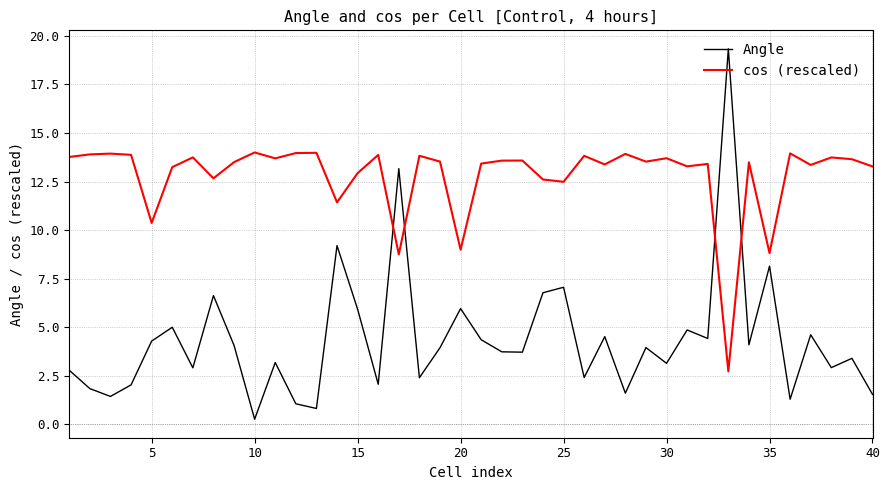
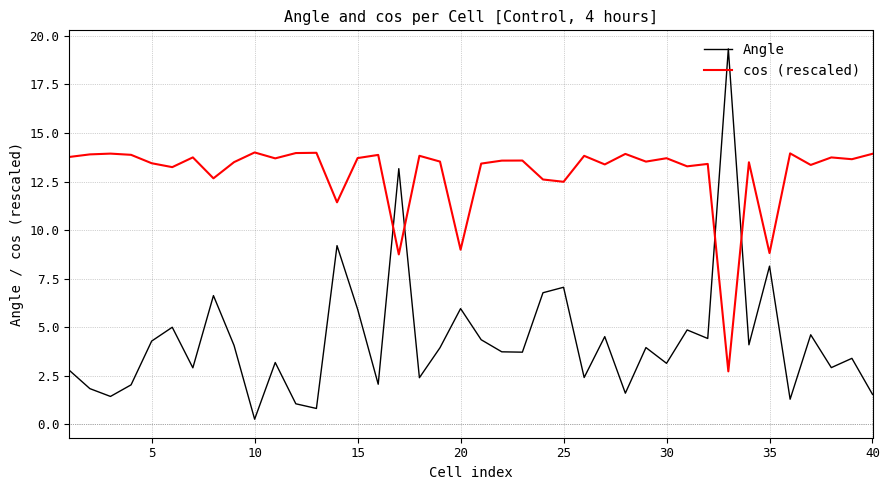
cos (rescaled), 5: 10.4 -> 13.4
cos (rescaled), 15: 12.9 -> 13.7
cos (rescaled), 40: 13.3 -> 13.9
